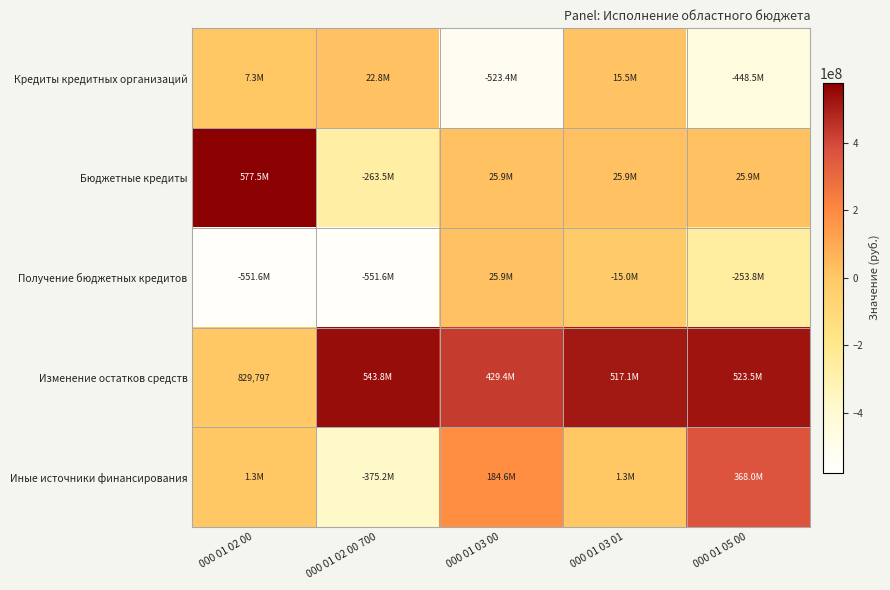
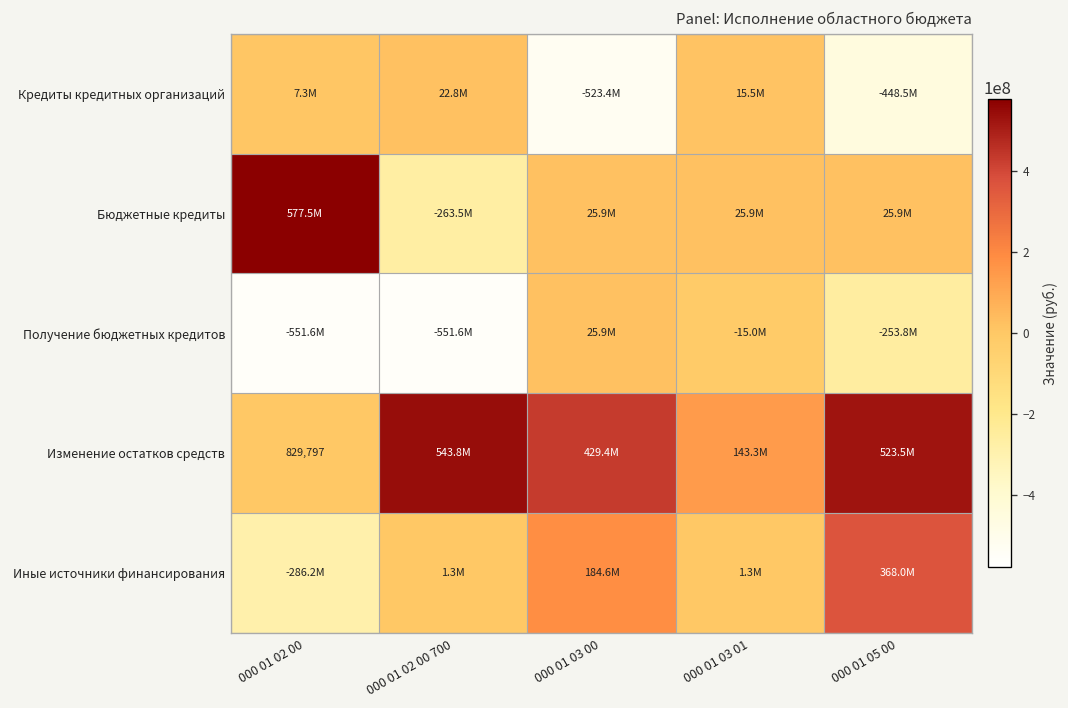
Изменение остатков средств, 000 01 03 01: 517.1M -> 143.3M
Иные источники финансирования, 000 01 02 00: 1.3M -> -286.2M
Иные источники финансирования, 000 01 02 00 700: -375.2M -> 1.3M
